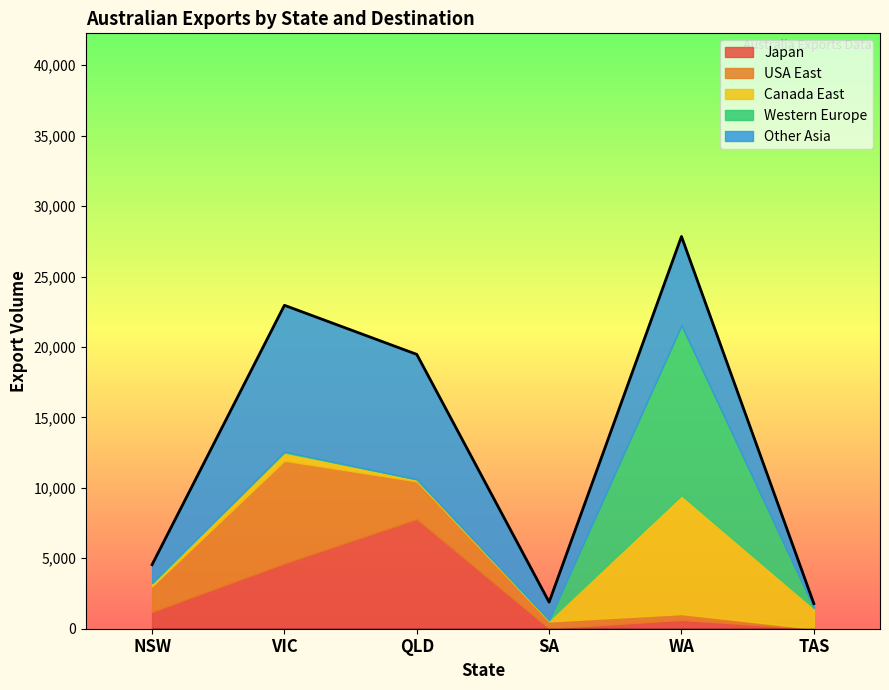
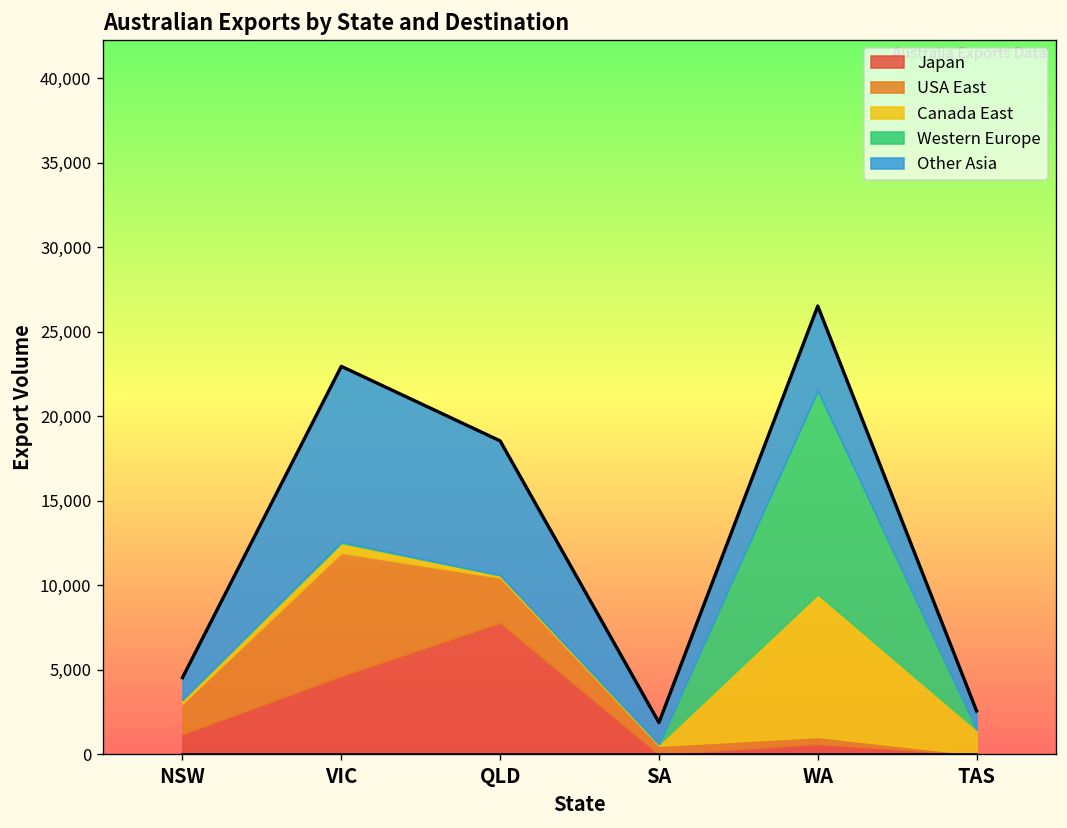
Other Asia, QLD: 8,900 -> 7,900
Other Asia, WA: 6,300 -> 5,000
Other Asia, TAS: 300 -> 1,100
